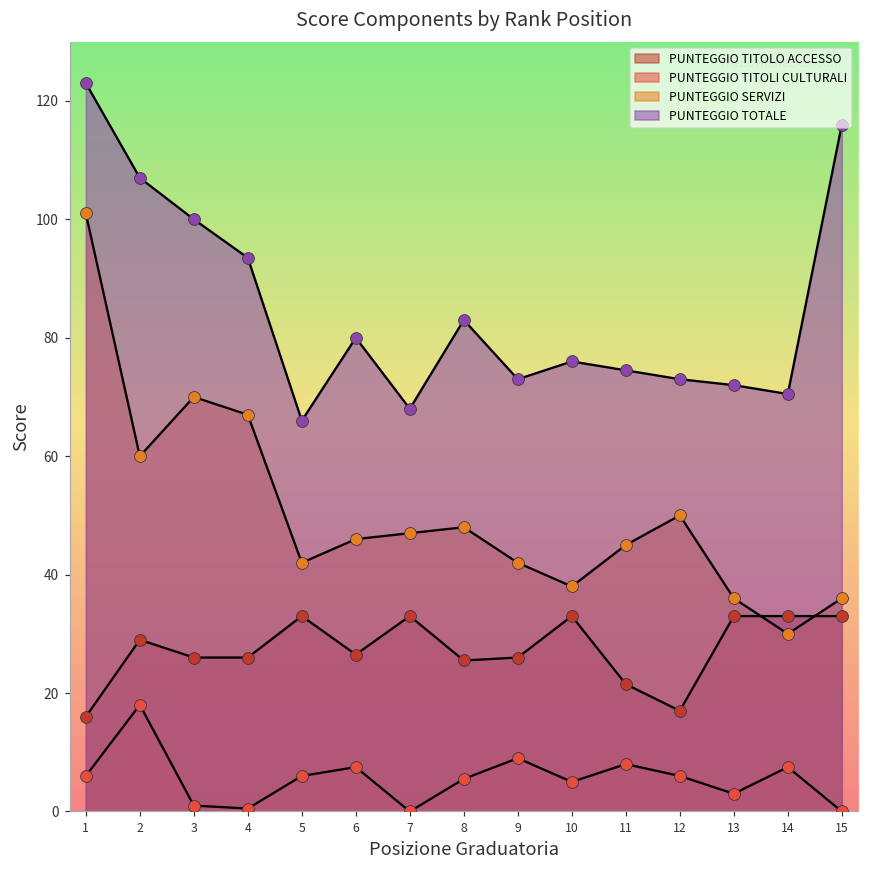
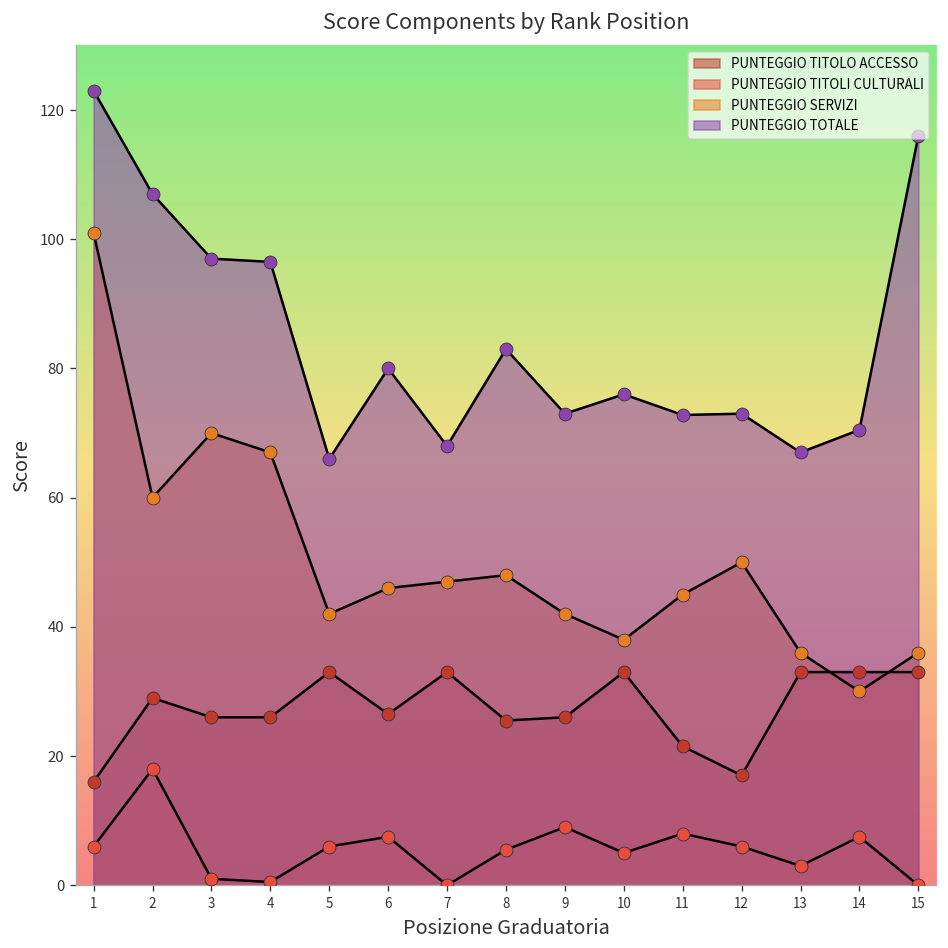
PUNTEGGIO TOTALE, 3: 100 -> 97
PUNTEGGIO TOTALE, 4: 94 -> 97
PUNTEGGIO TOTALE, 11: 75 -> 73
PUNTEGGIO TOTALE, 13: 72 -> 67
